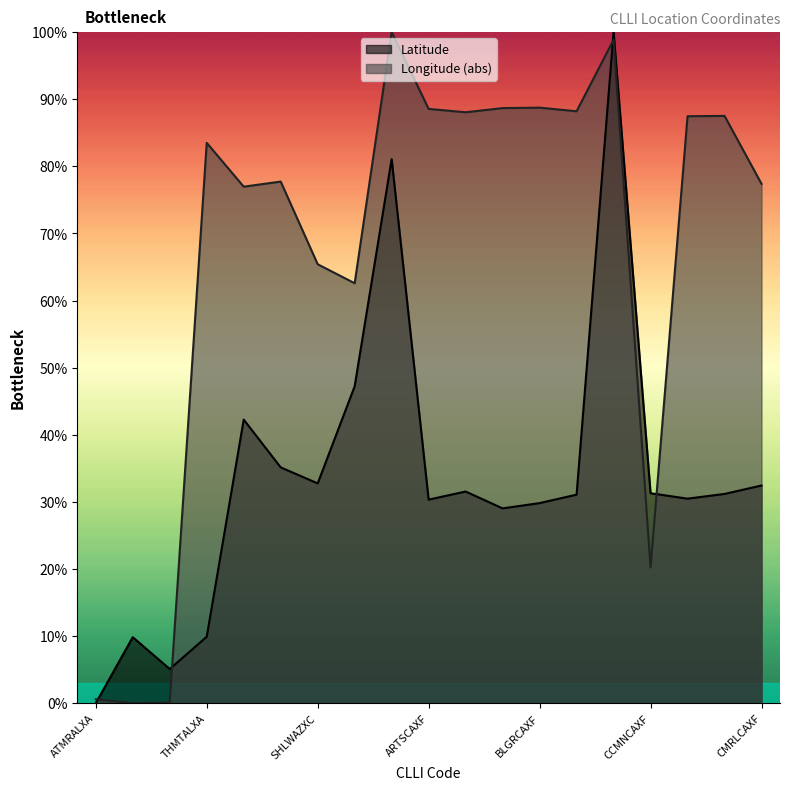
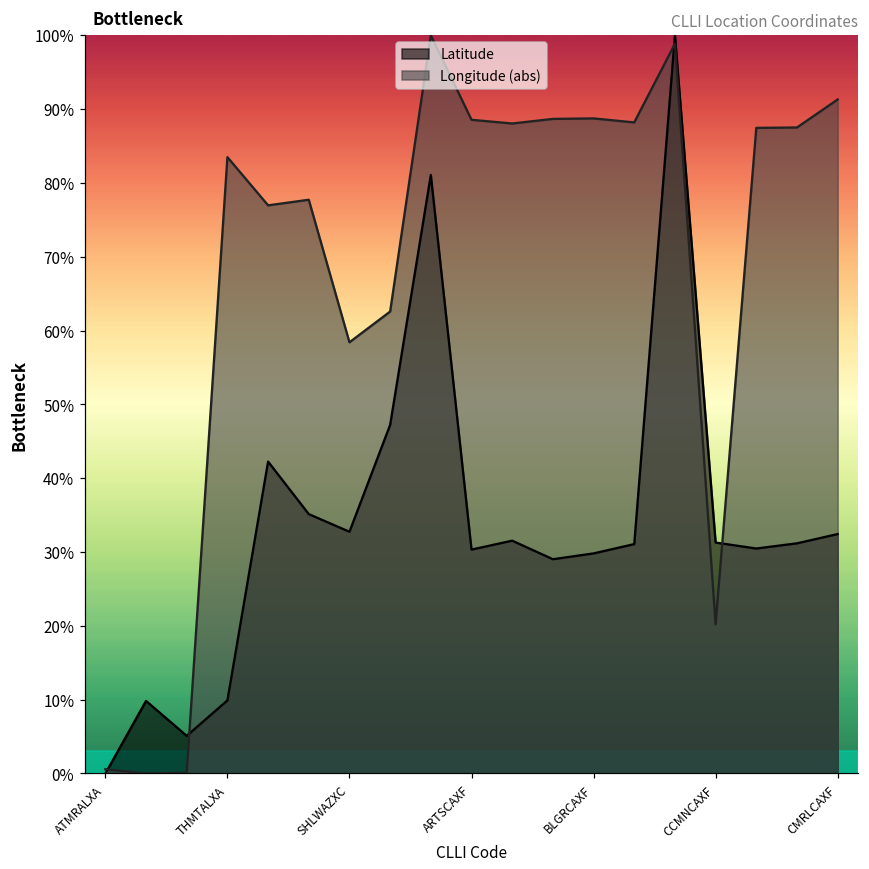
Longitude (abs), SHLWAZXC: 65% -> 58%
Longitude (abs), CMRLCAXF: 77% -> 91%
